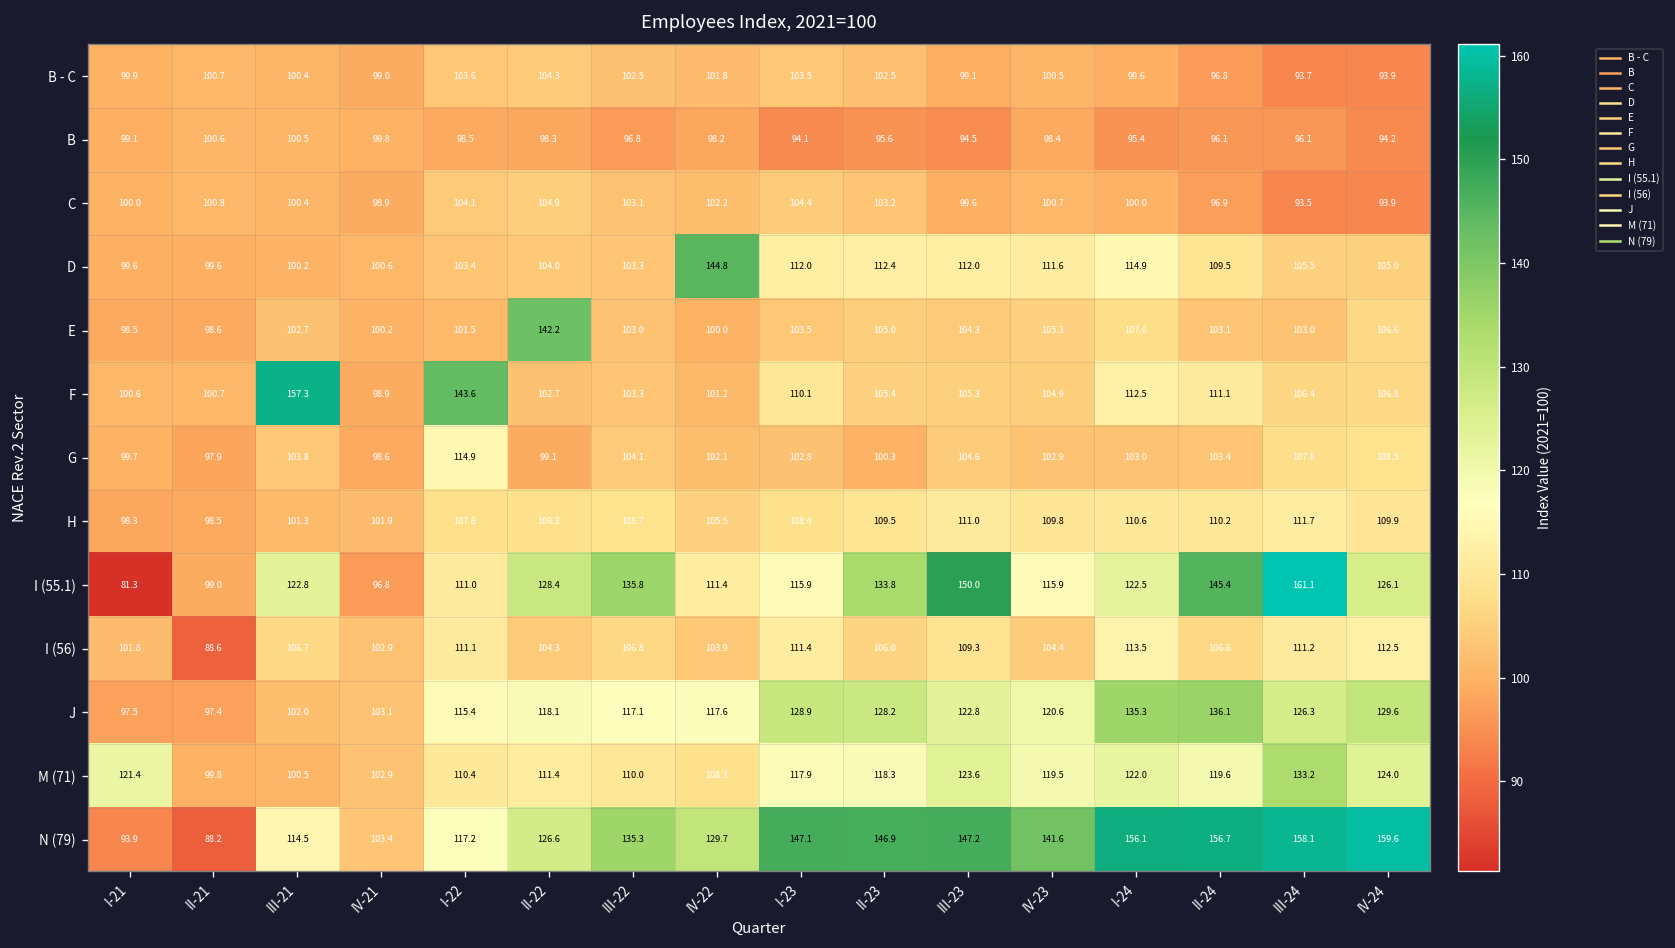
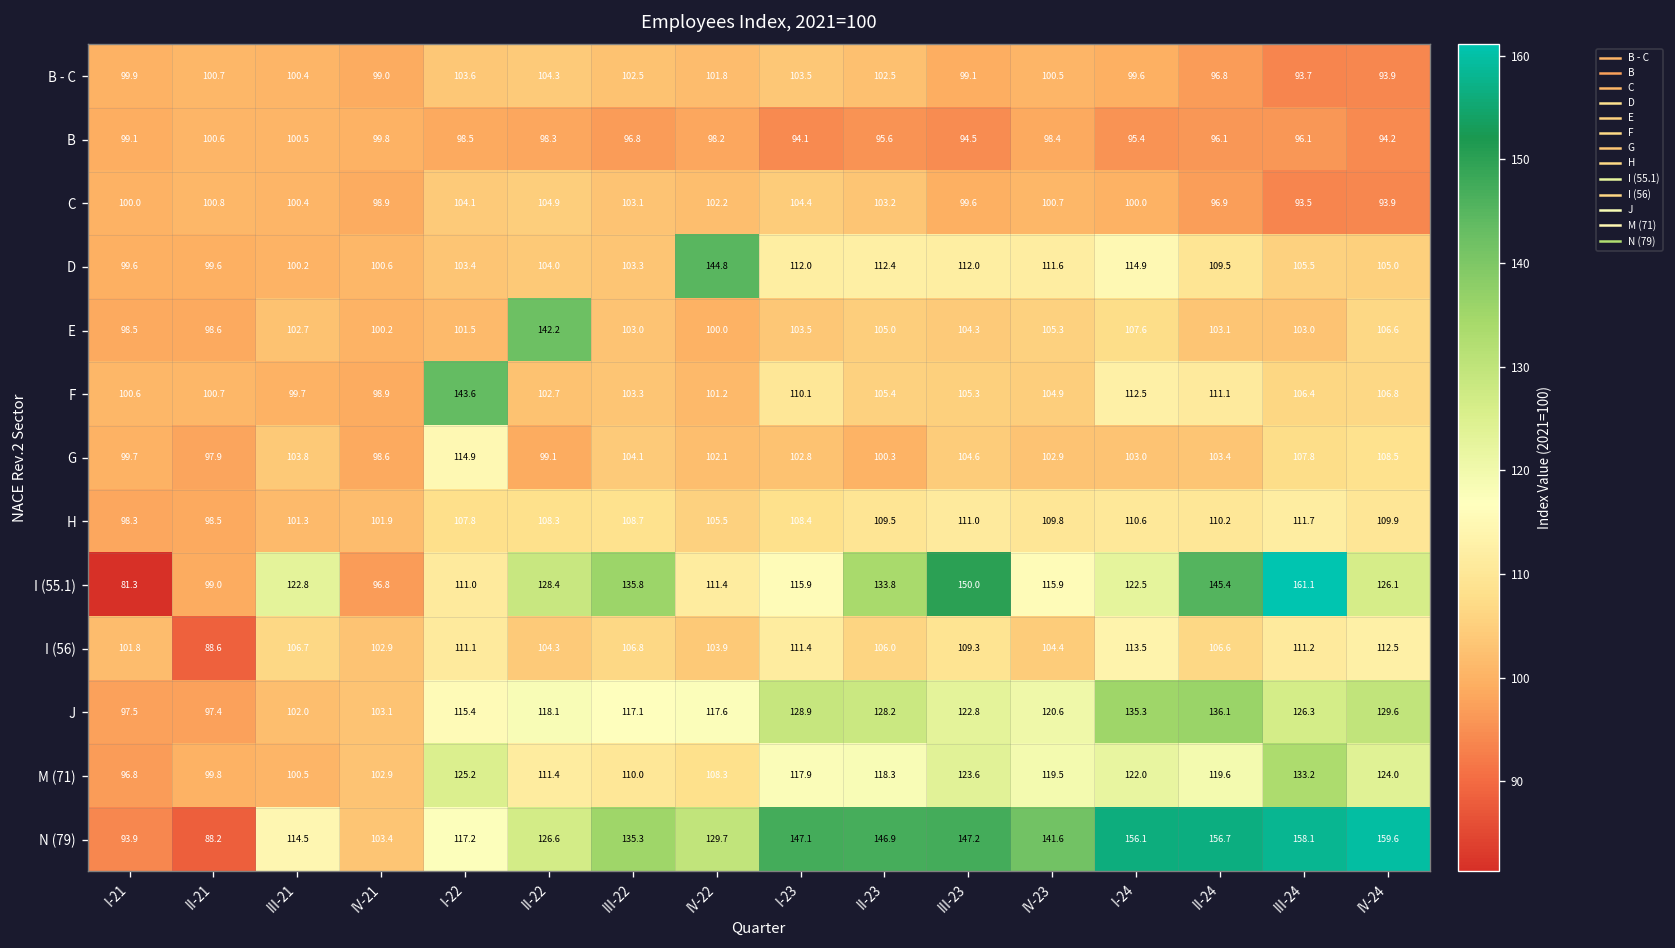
F, III-21: 157.3 -> 99.7
M (71), I-21: 121.4 -> 96.8
M (71), I-22: 110.4 -> 125.2
